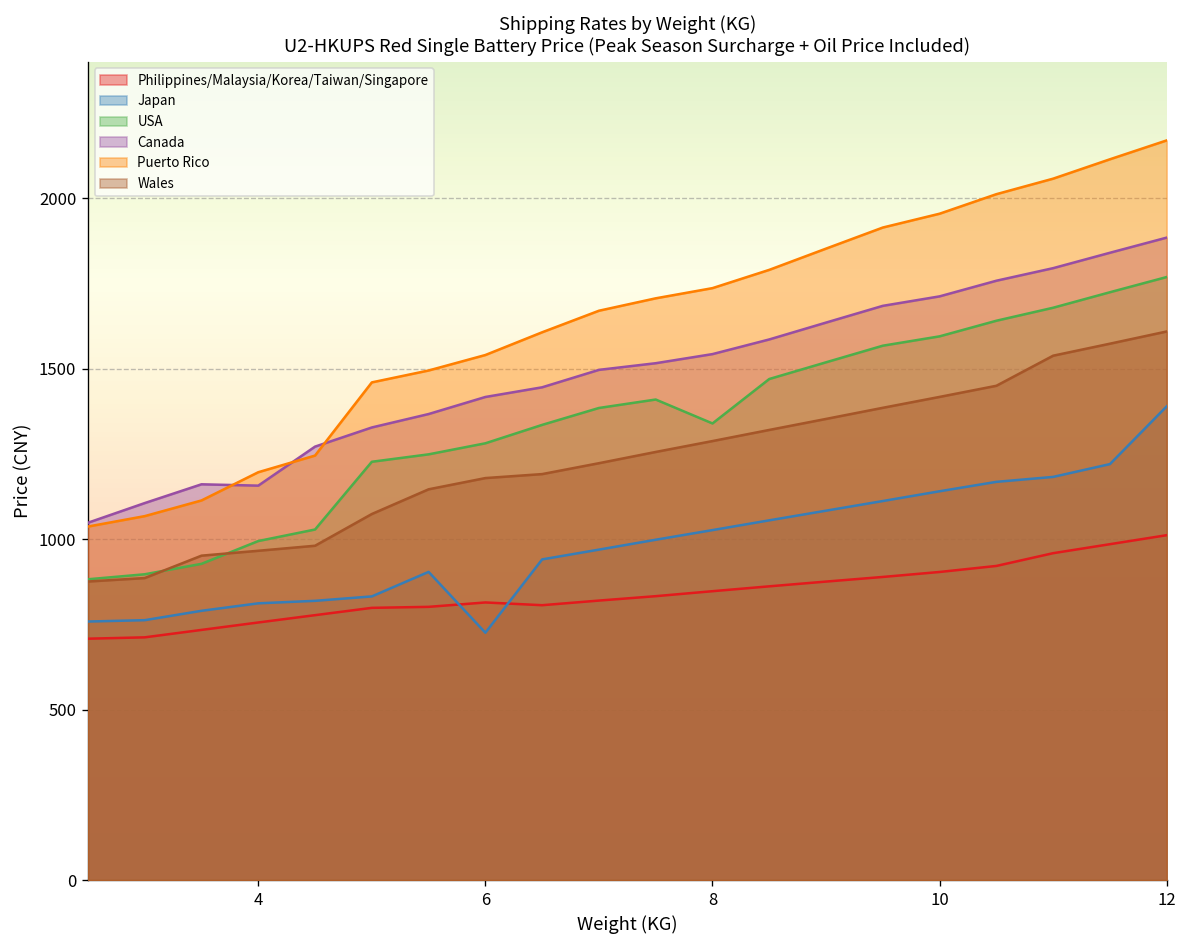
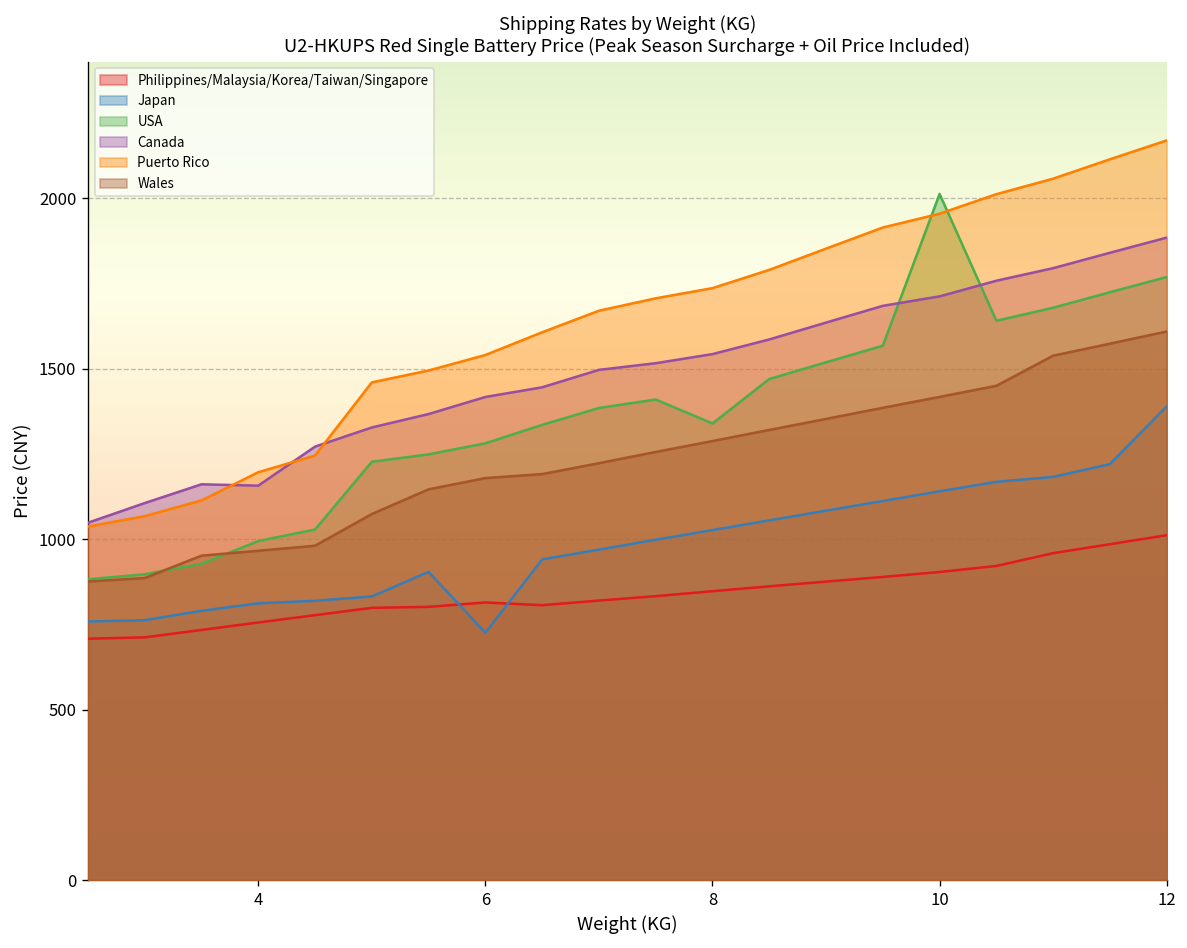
USA, 10: 1590 -> 2010
